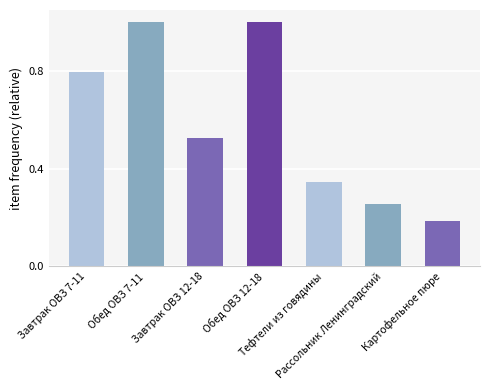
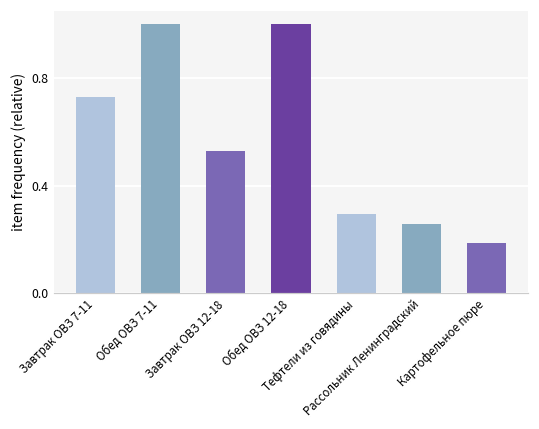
Завтрак ОВЗ 7-11: 0.80 -> 0.73
Тефтели из говядины: 0.35 -> 0.30
